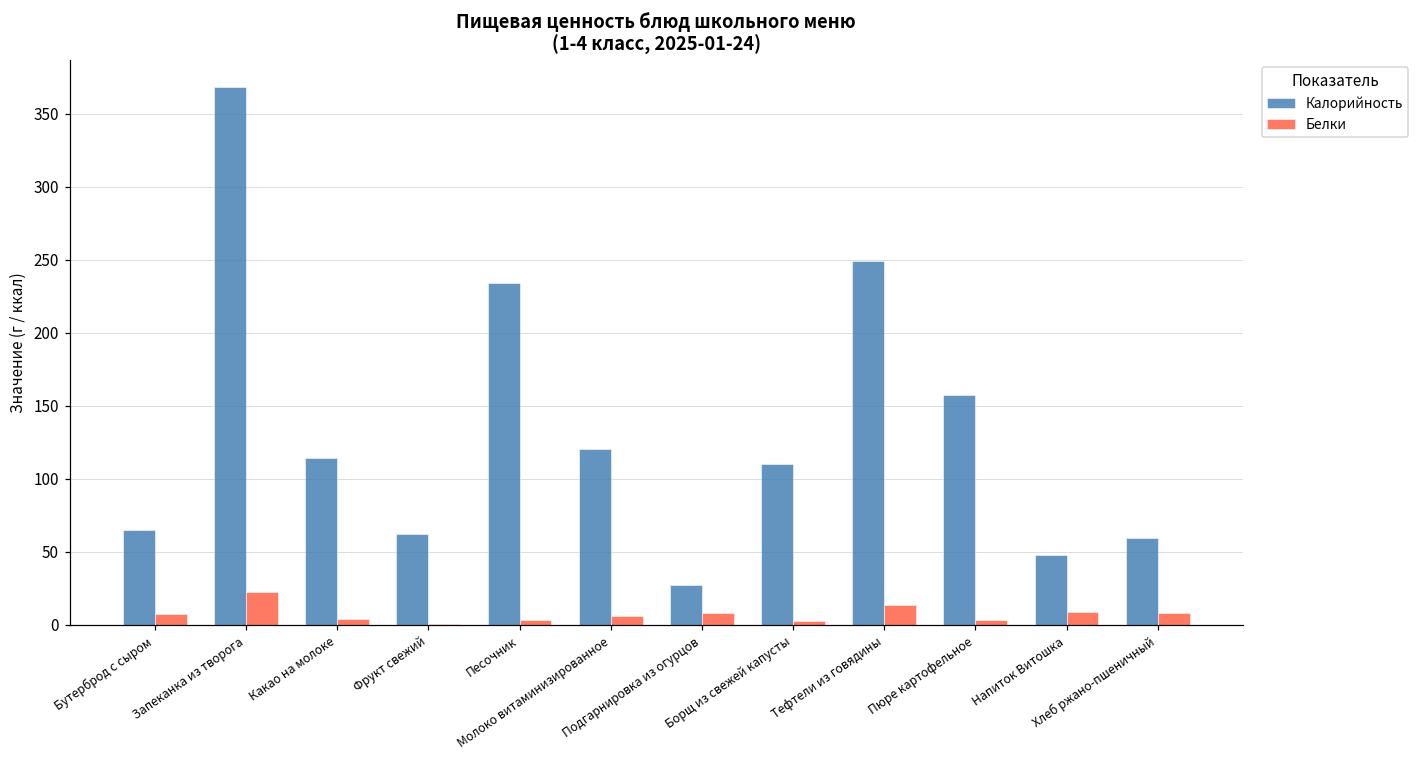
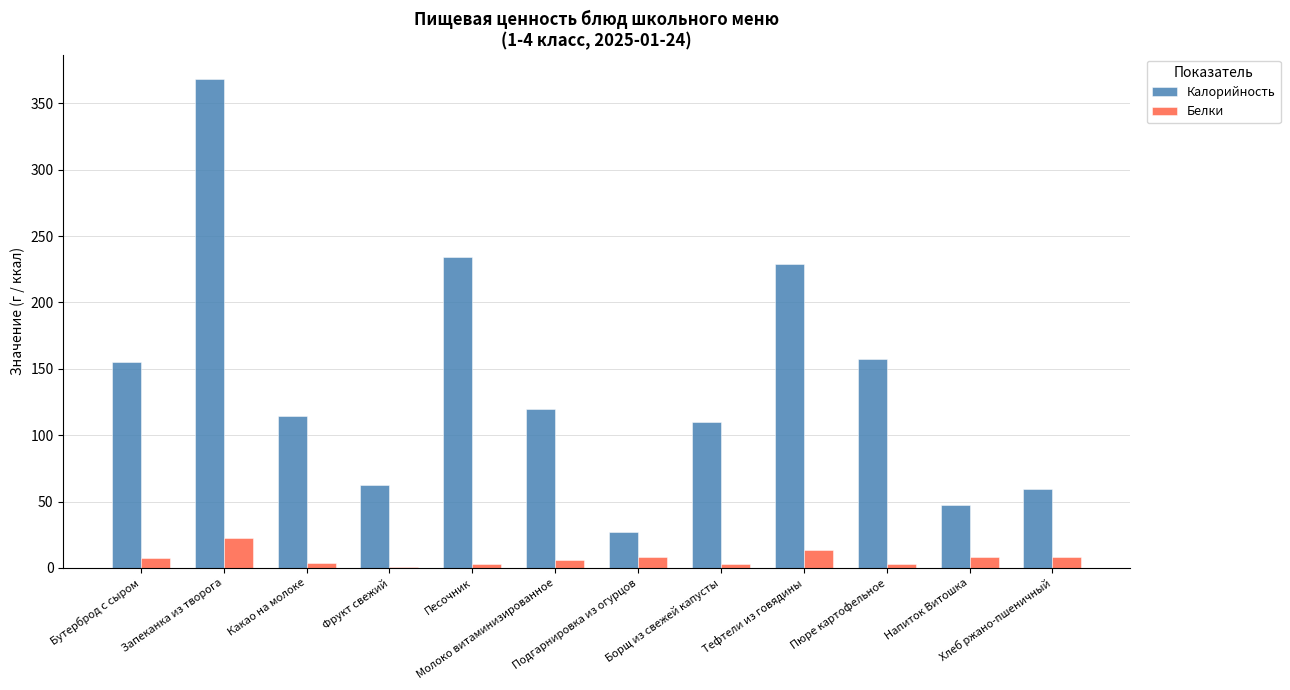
Калорийность, Бутерброд с сыром: 65 -> 155
Калорийность, Тефтели из говядины: 249 -> 229
